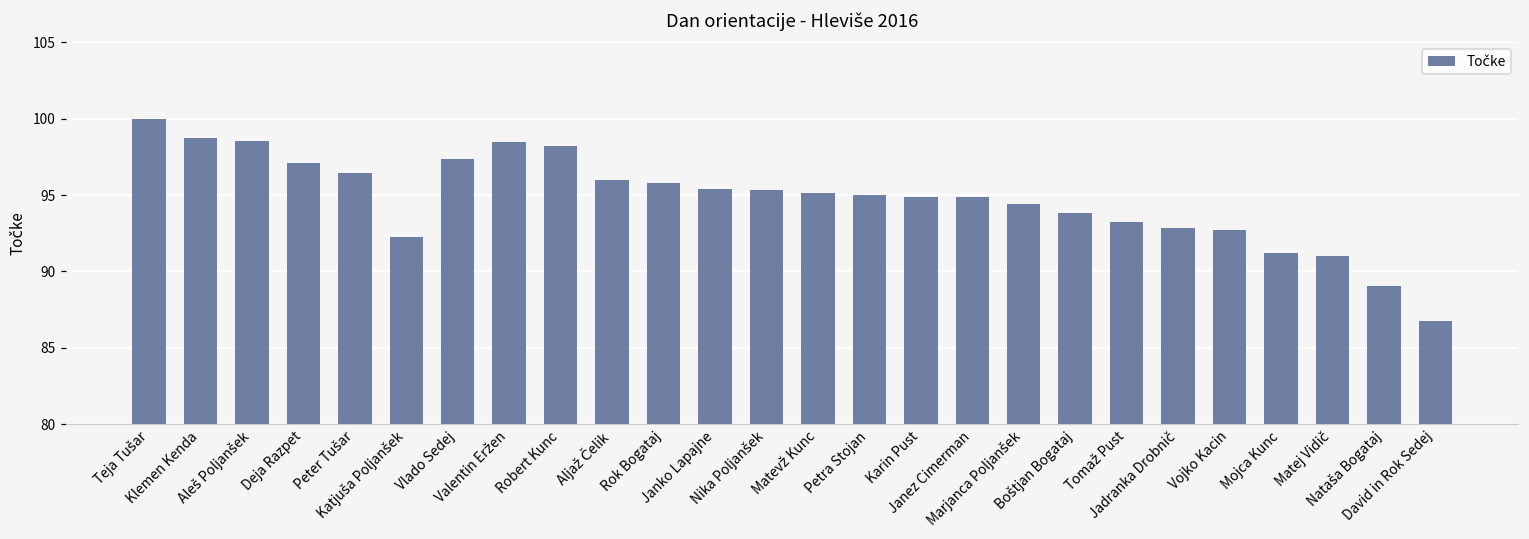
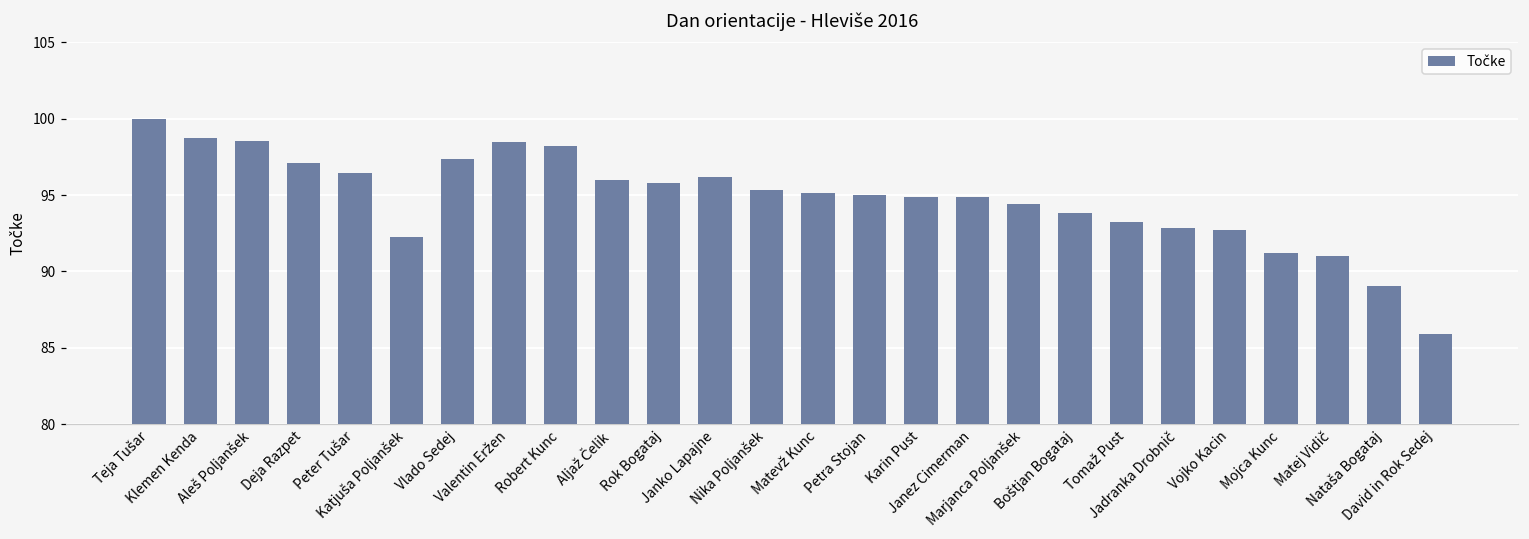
Janko Lapajne: 95.4 -> 96.2
David in Rok Sedej: 86.7 -> 85.9
